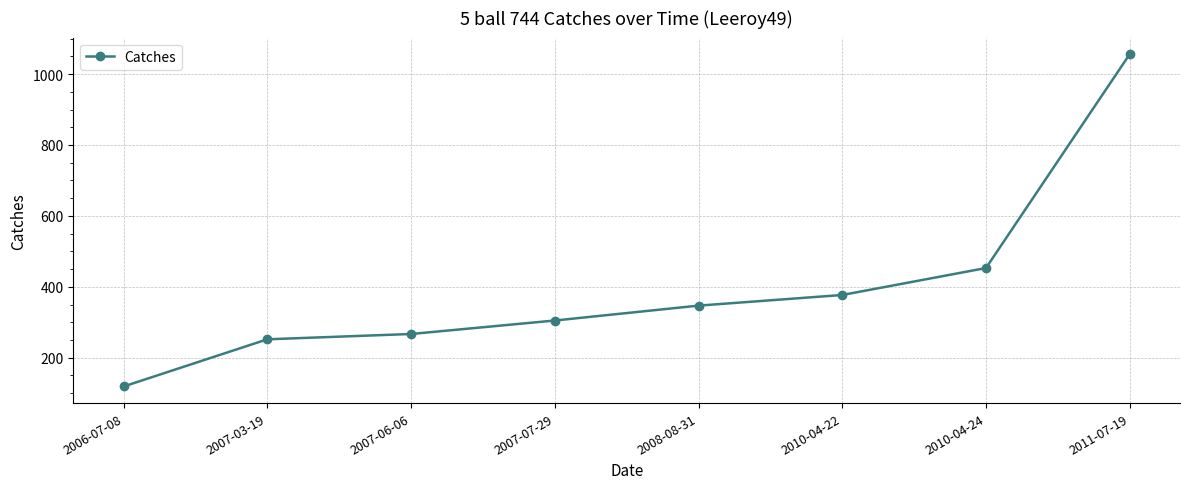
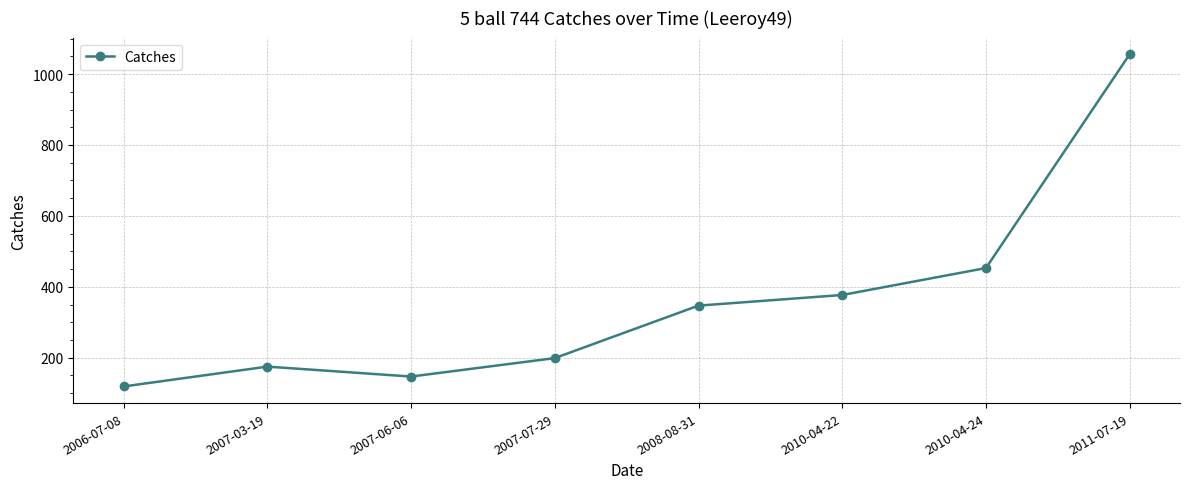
2007-03-19: 250 -> 180
2007-06-06: 270 -> 150
2007-07-29: 310 -> 200
